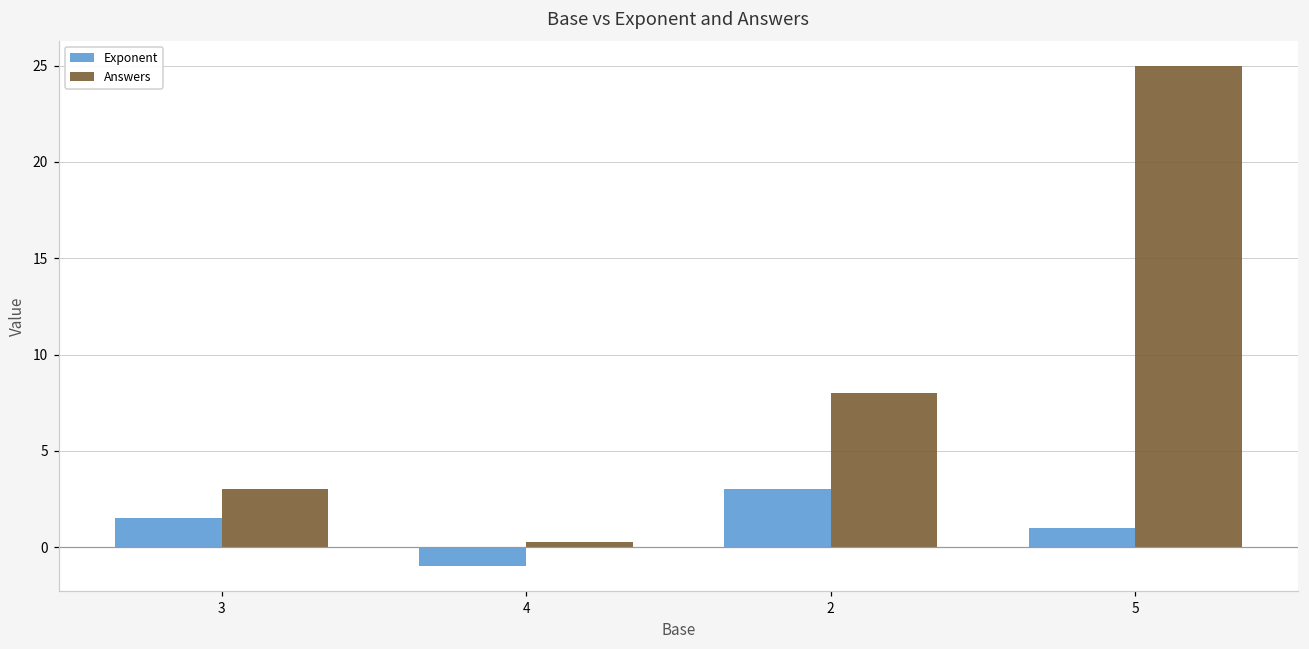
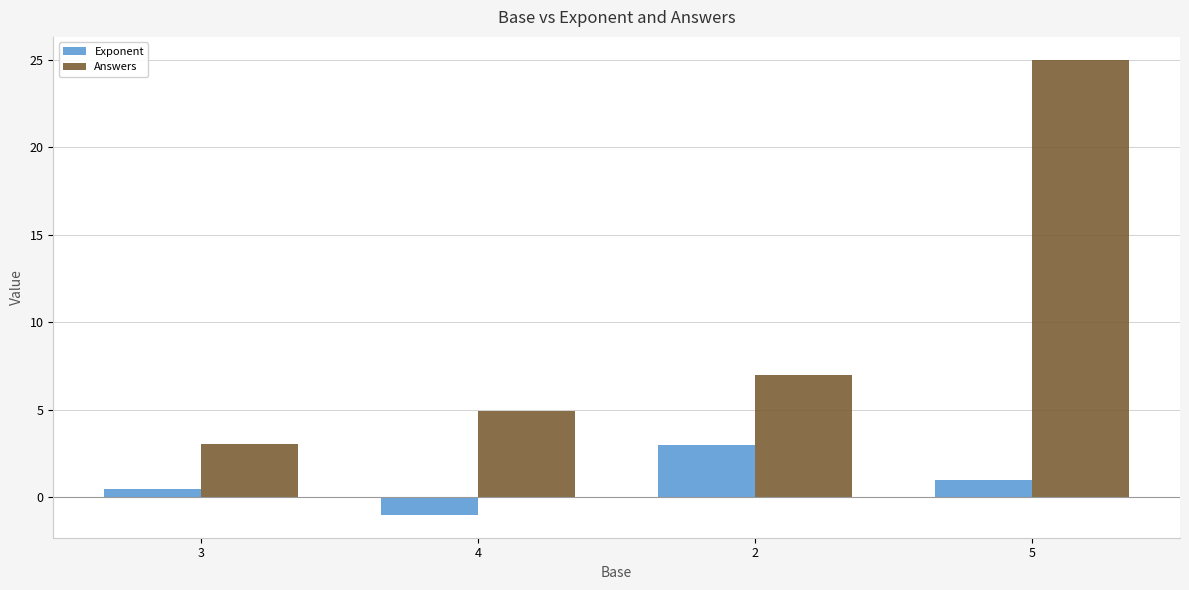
Exponent, 3: 1.5 -> 0.5
Answers, 4: 0.3 -> 4.9
Answers, 2: 8 -> 7
